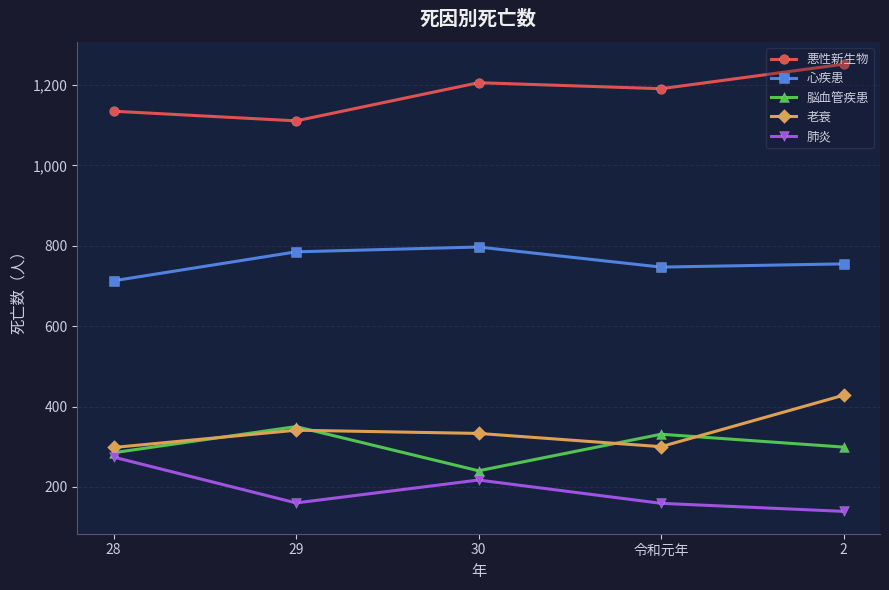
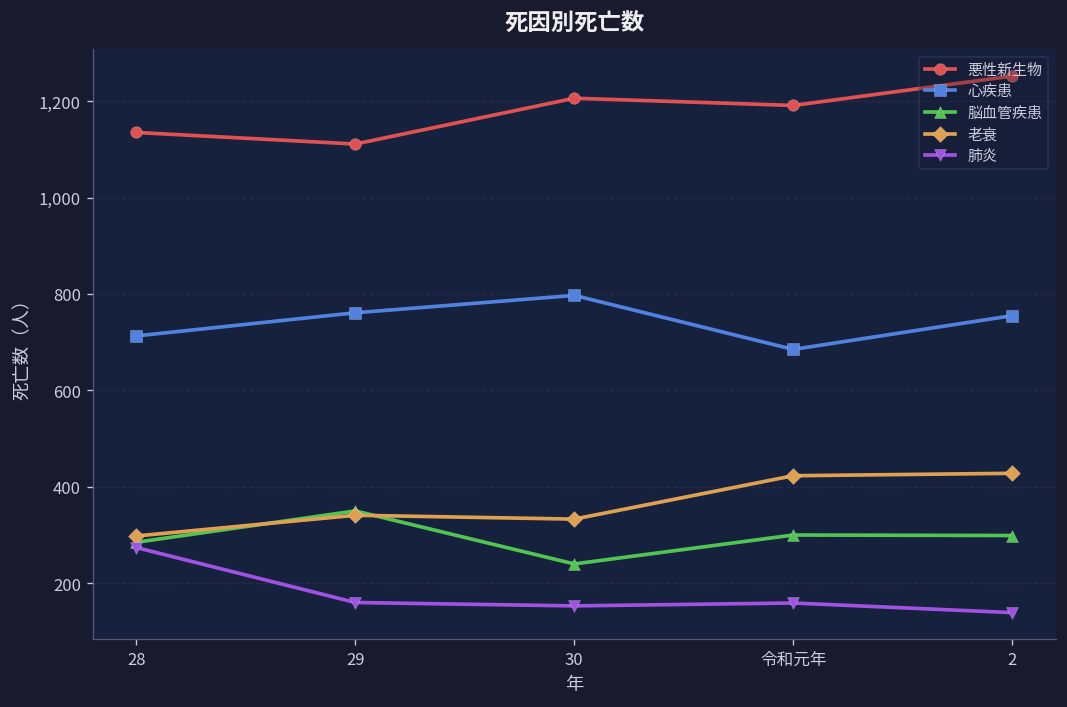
心疾患, 29: 790 -> 760
肺炎, 30: 220 -> 150
心疾患, 令和元年: 750 -> 690
脳血管疾患, 令和元年: 330 -> 300
老衰, 令和元年: 300 -> 420
